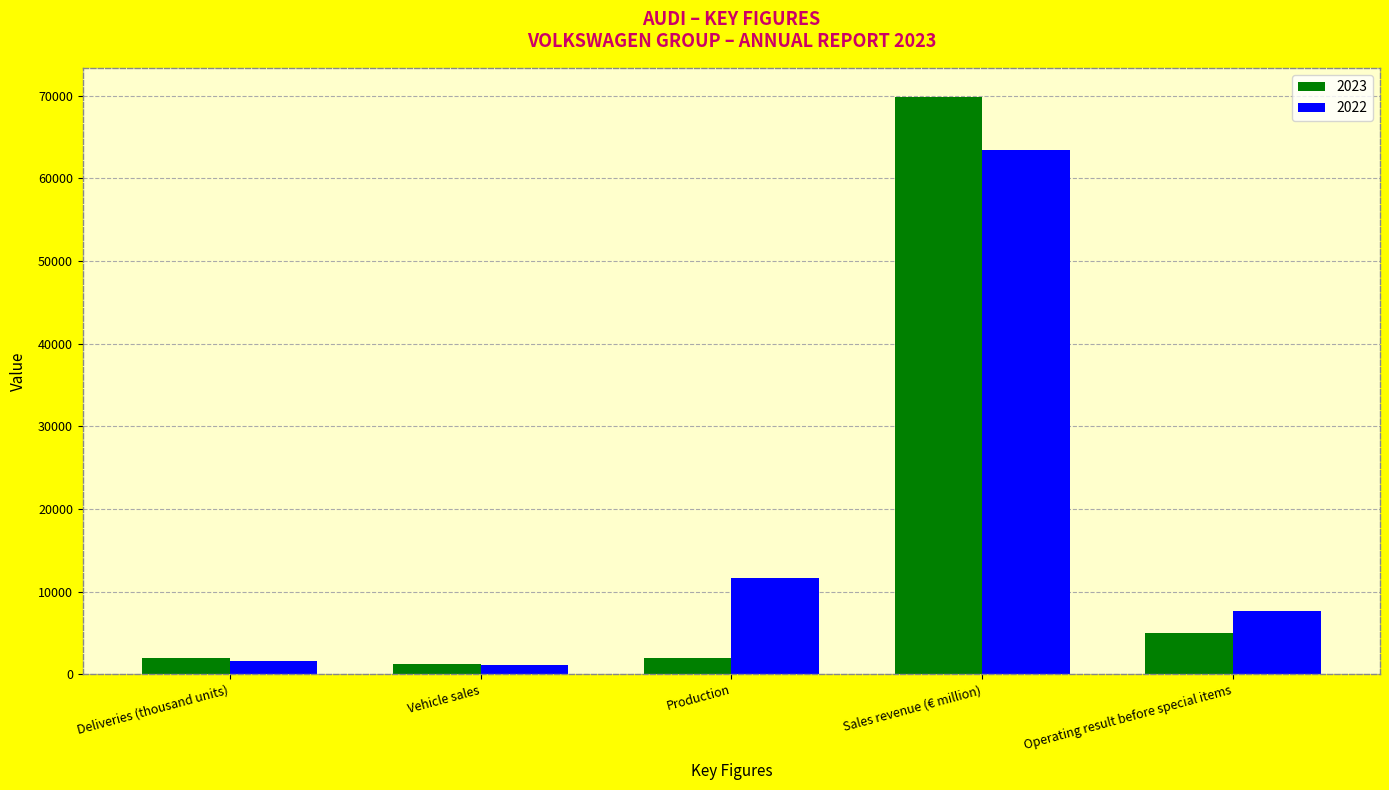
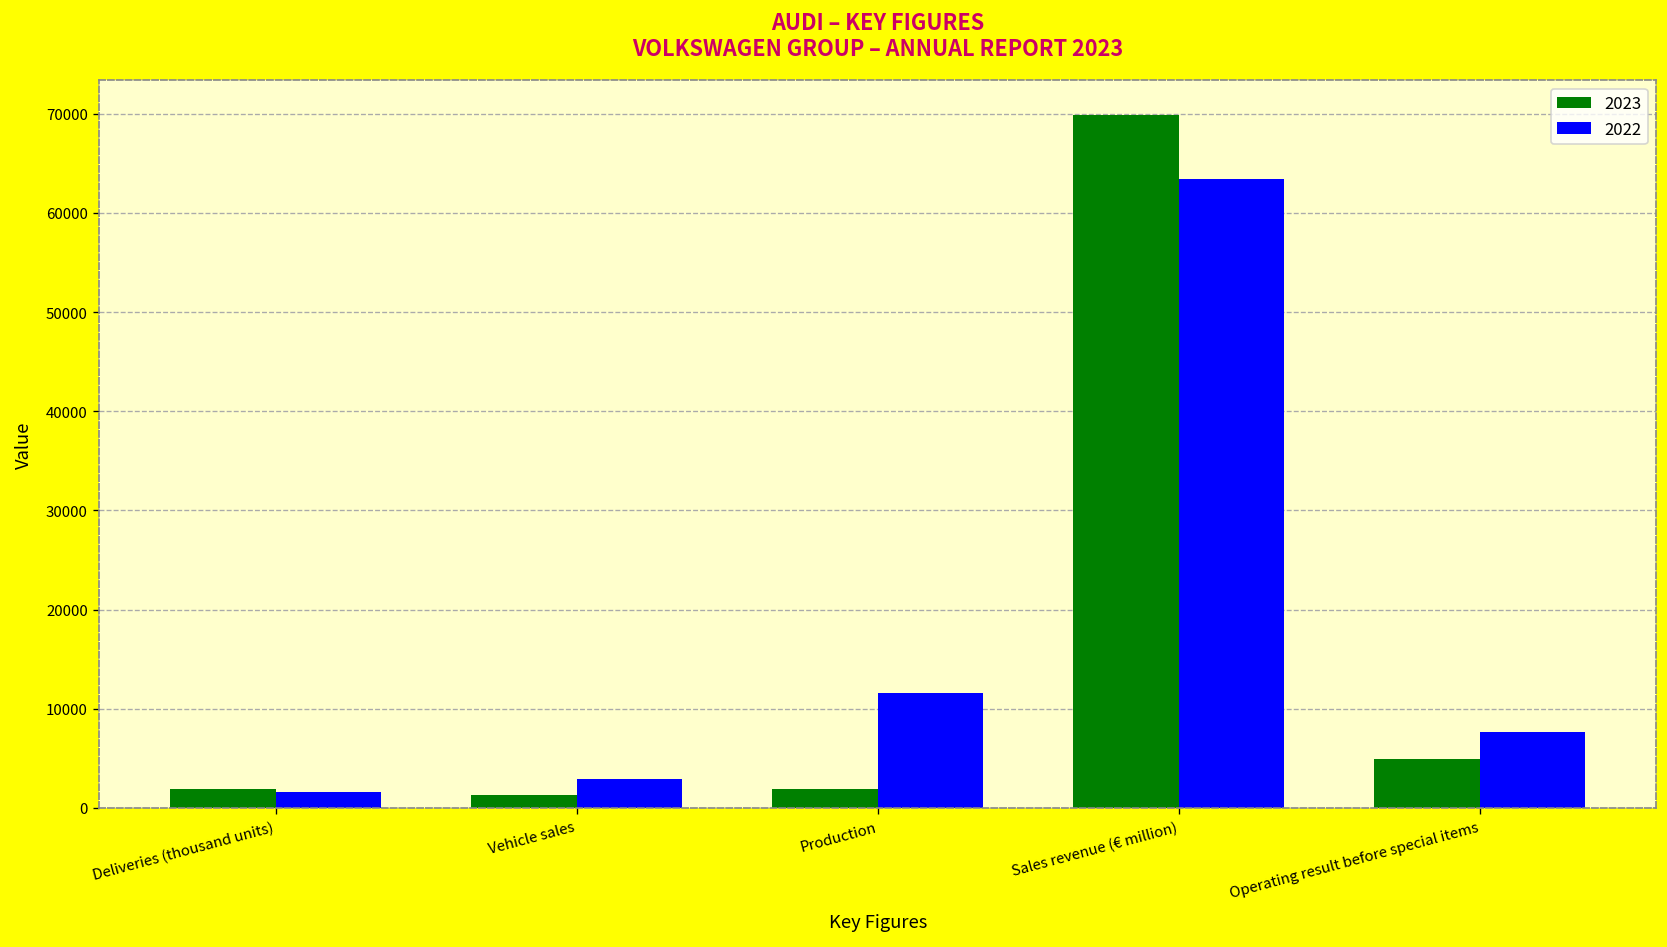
2022, Vehicle sales: 1000 -> 3000
